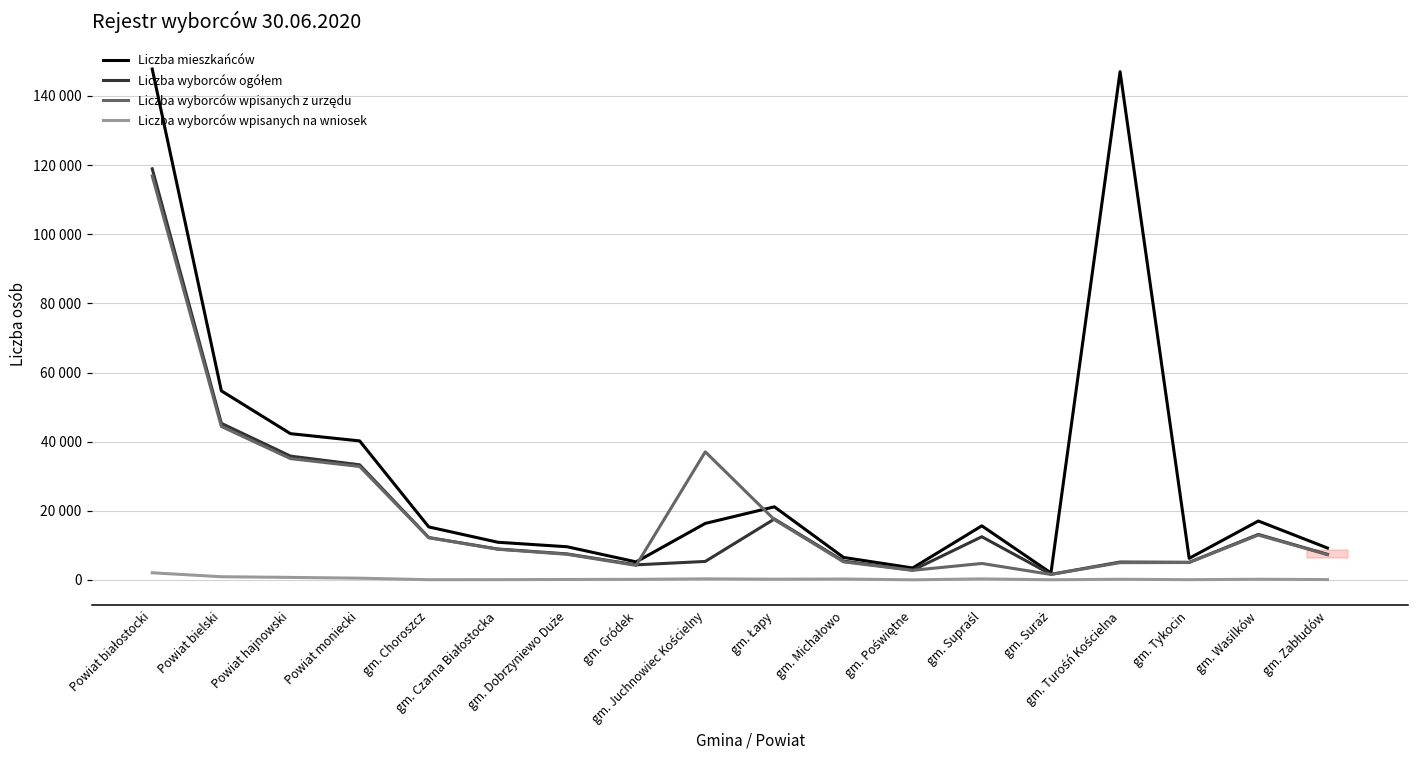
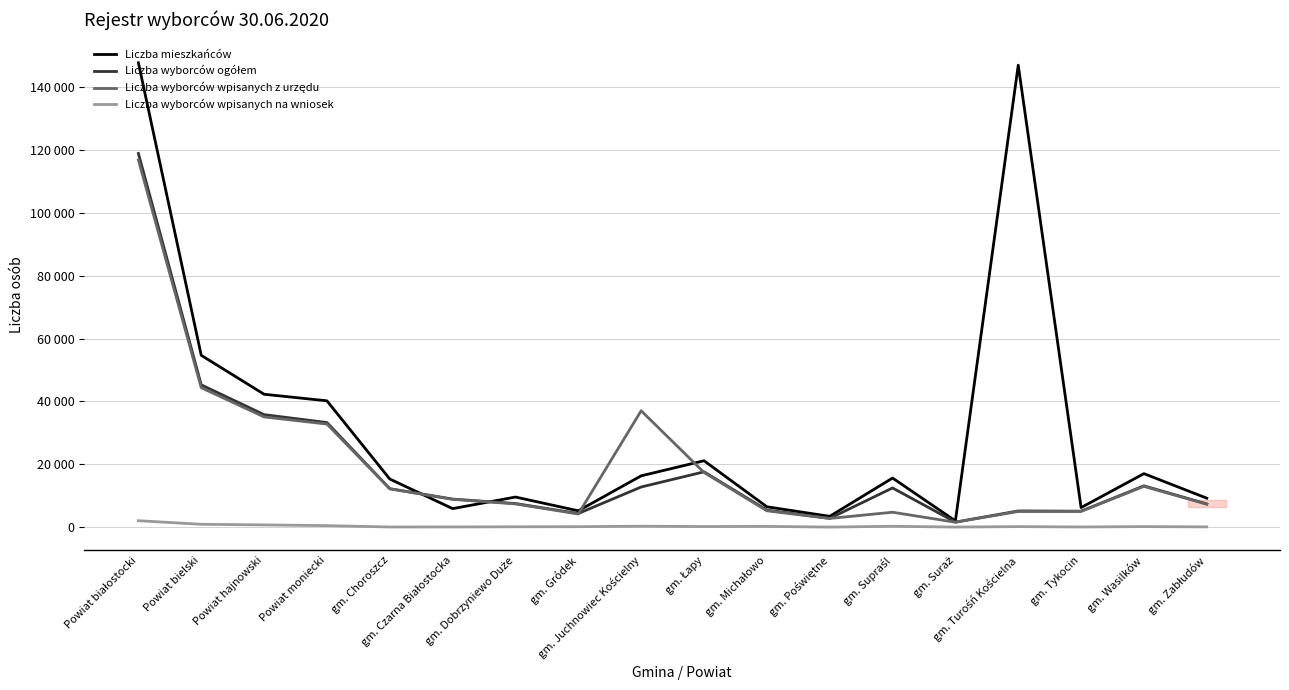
Liczba mieszkańców, gm. Czarna Białostocka: 11000 -> 6000
Liczba wyborców ogółem, gm. Juchnowiec Kościelny: 5000 -> 13000
